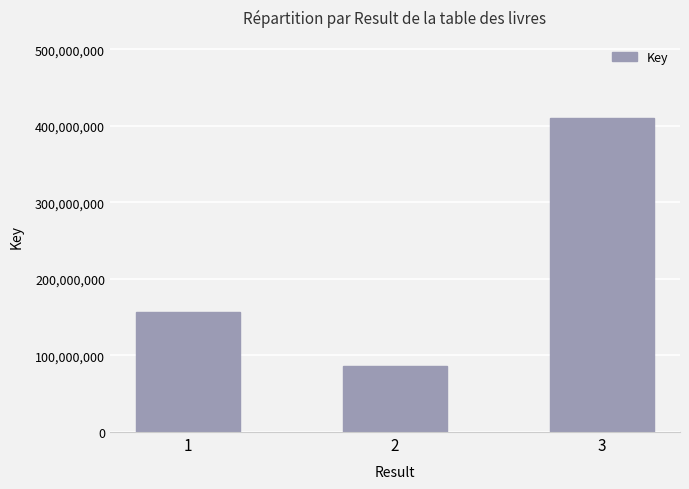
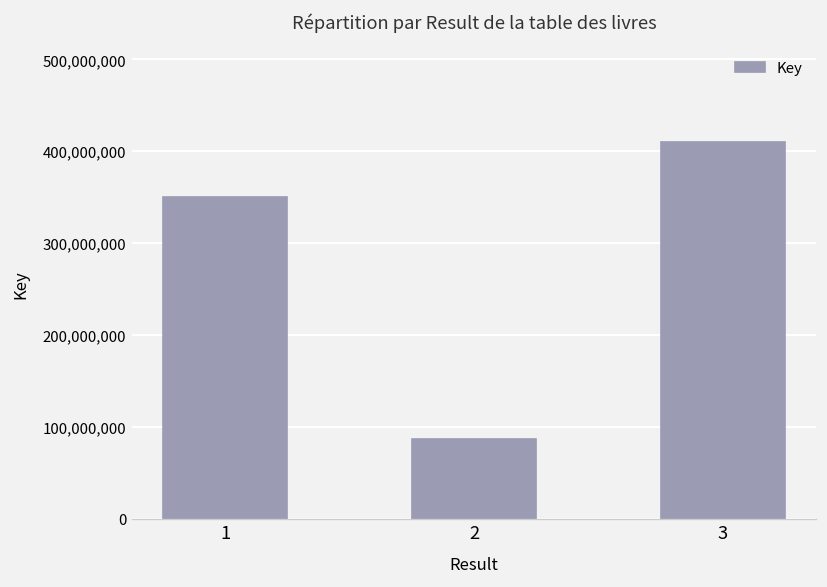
1: 160,000,000 -> 350,000,000
